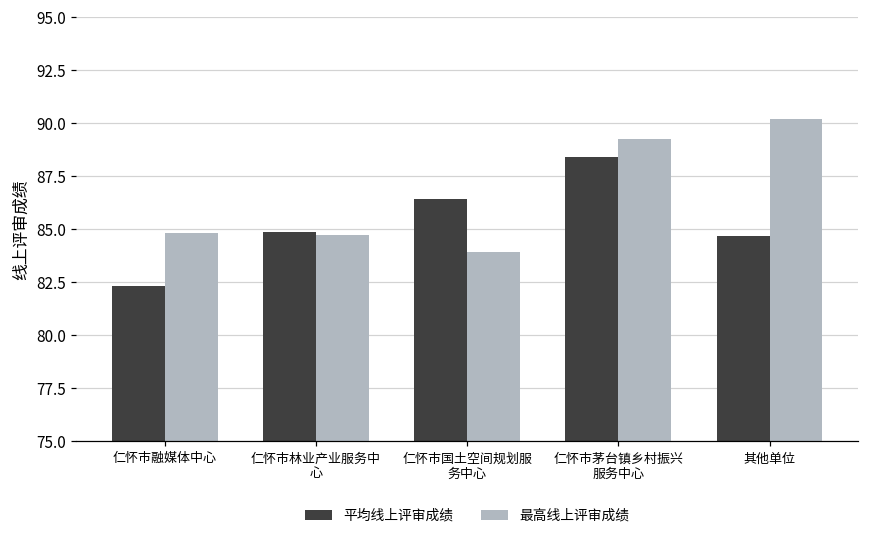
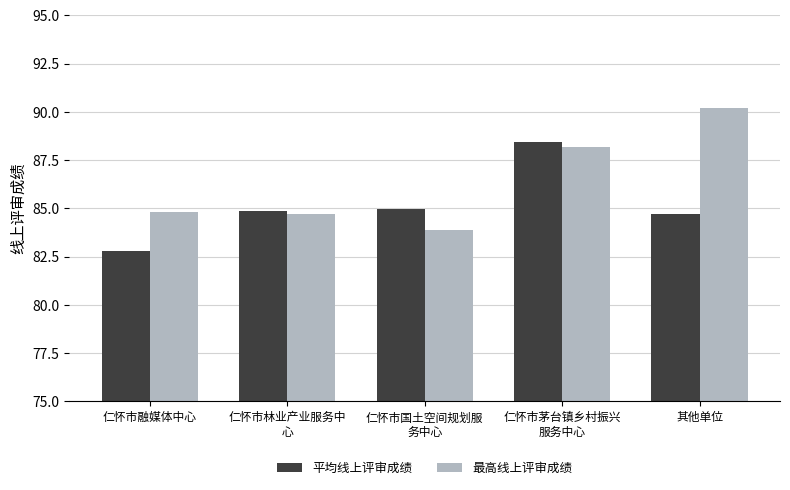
平均线上评审成绩, 仁怀市融媒体中心: 82.3 -> 82.8
平均线上评审成绩, 仁怀市国土空间规划服 务中心: 86.4 -> 85.0
最高线上评审成绩, 仁怀市茅台镇乡村振兴 服务中心: 89.3 -> 88.2
